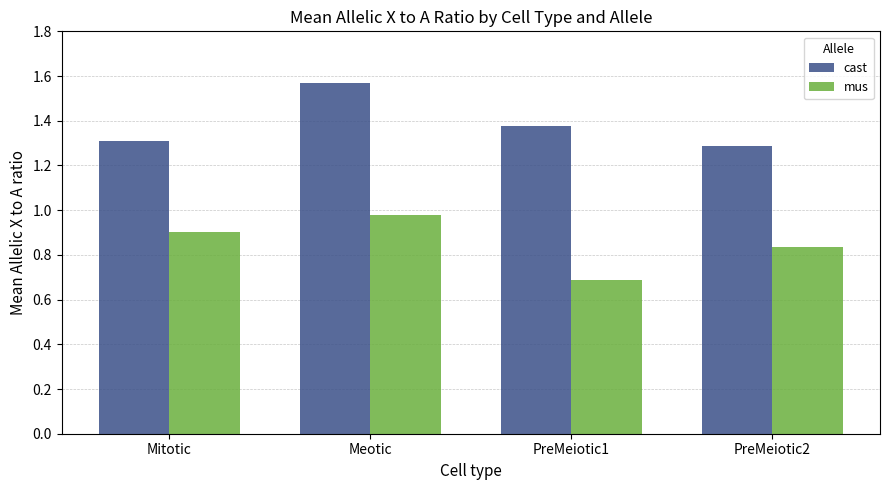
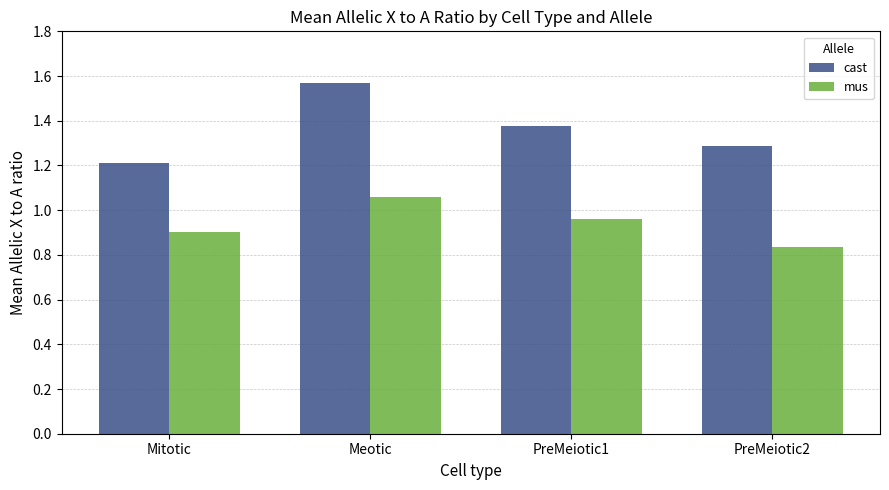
cast, Mitotic: 1.31 -> 1.21
mus, Meotic: 0.98 -> 1.06
mus, PreMeiotic1: 0.69 -> 0.96
